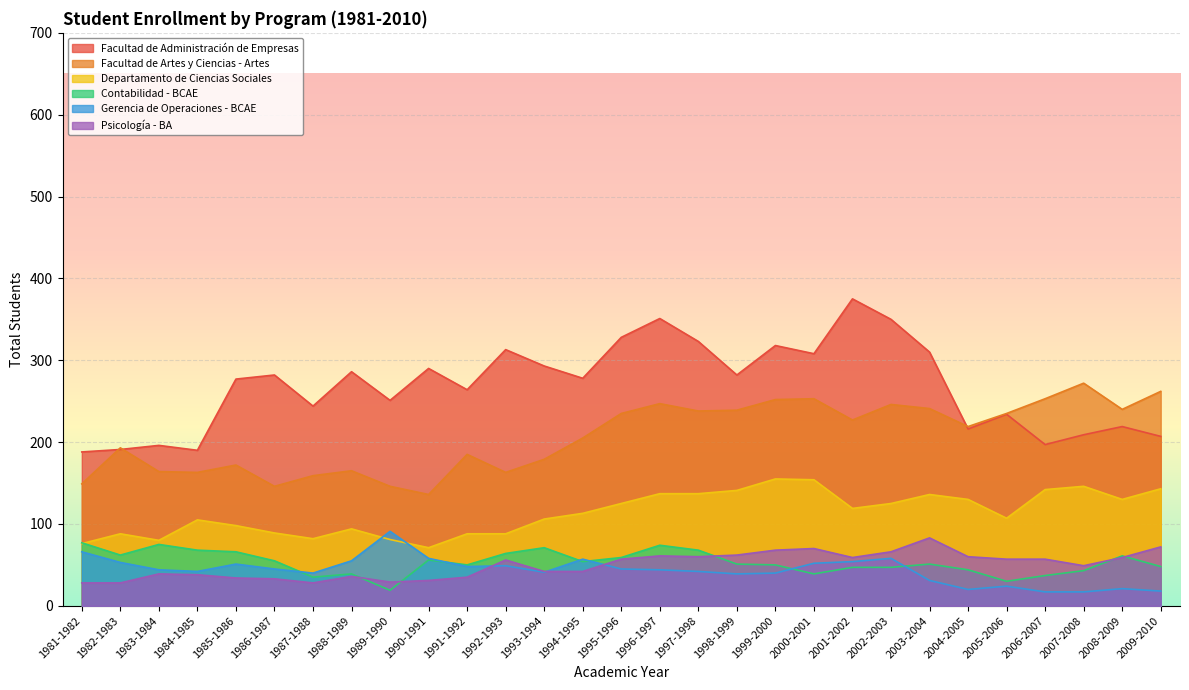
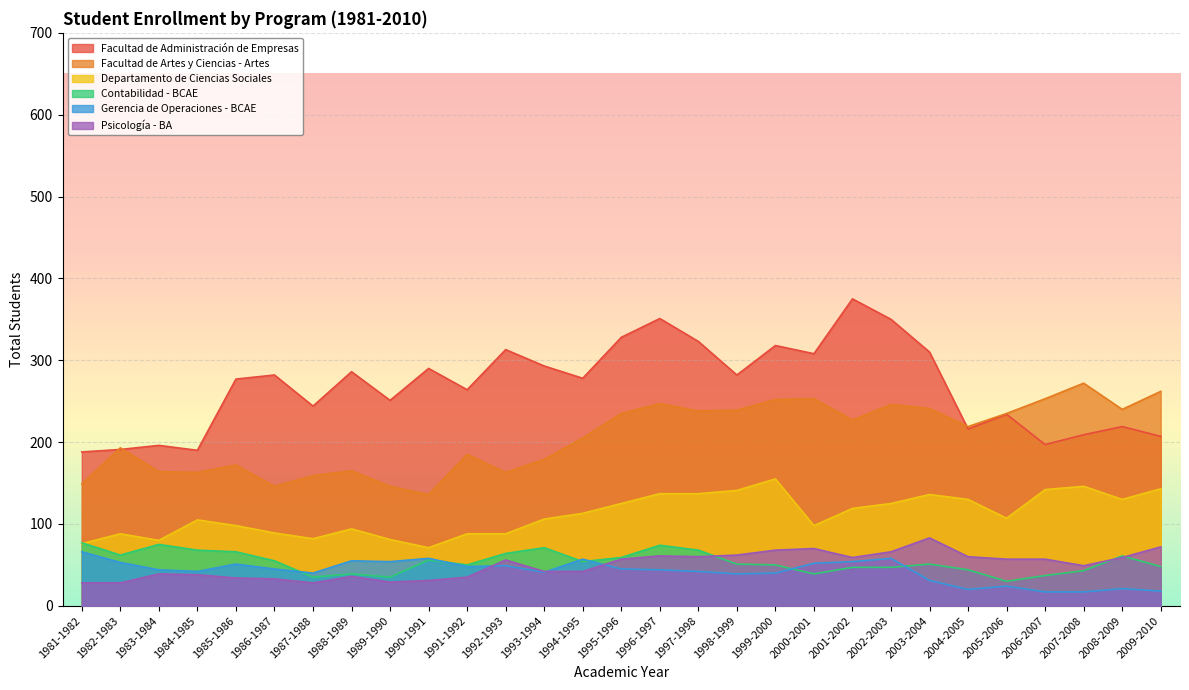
Contabilidad - BCAE, 1989-1990: 20 -> 40
Gerencia de Operaciones - BCAE, 1989-1990: 90 -> 50
Departamento de Ciencias Sociales, 2000-2001: 150 -> 100
